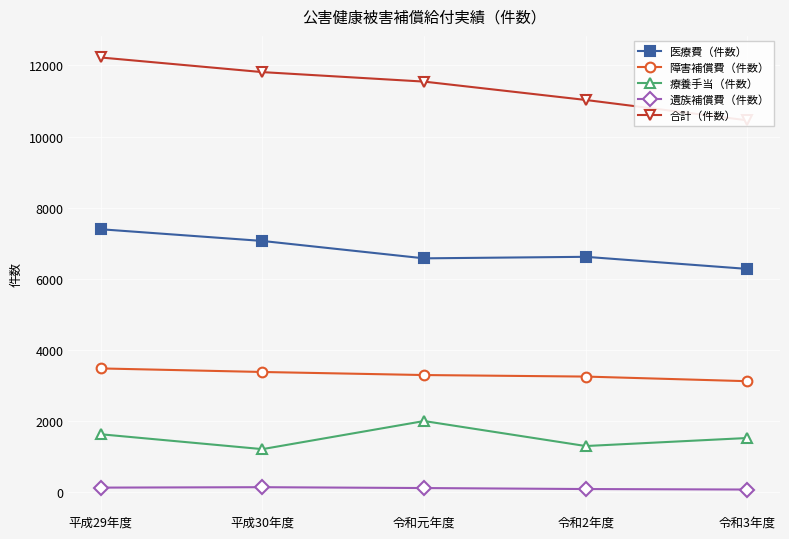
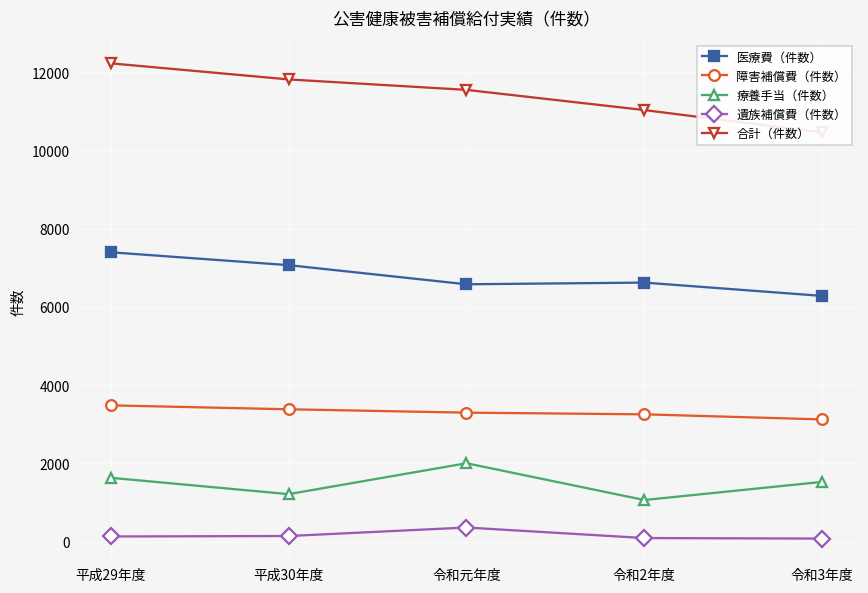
遺族補償費（件数）, 令和元年度: 100 -> 400
療養手当（件数）, 令和2年度: 1300 -> 1100
